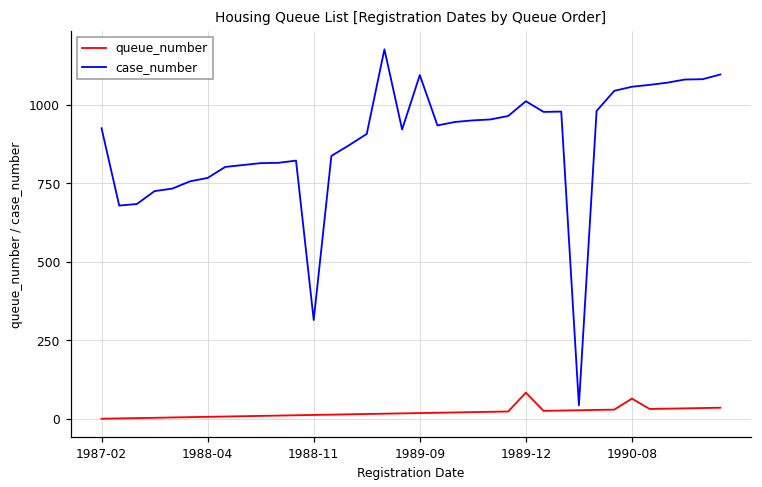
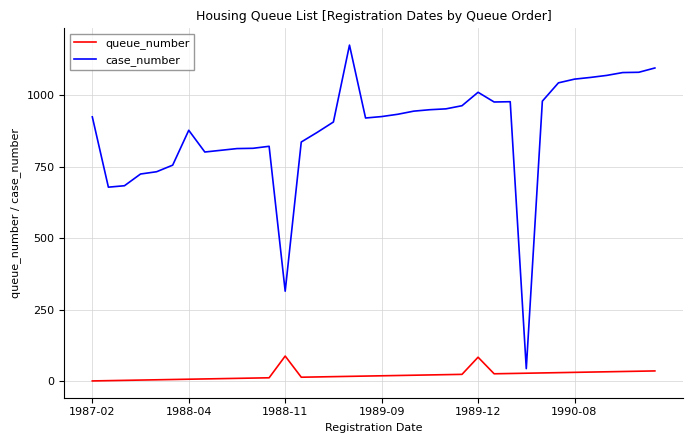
case_number, 1988-04: 770 -> 880
queue_number, 1988-11: 10 -> 90
case_number, 1989-09: 1090 -> 930
queue_number, 1990-08: 70 -> 30
